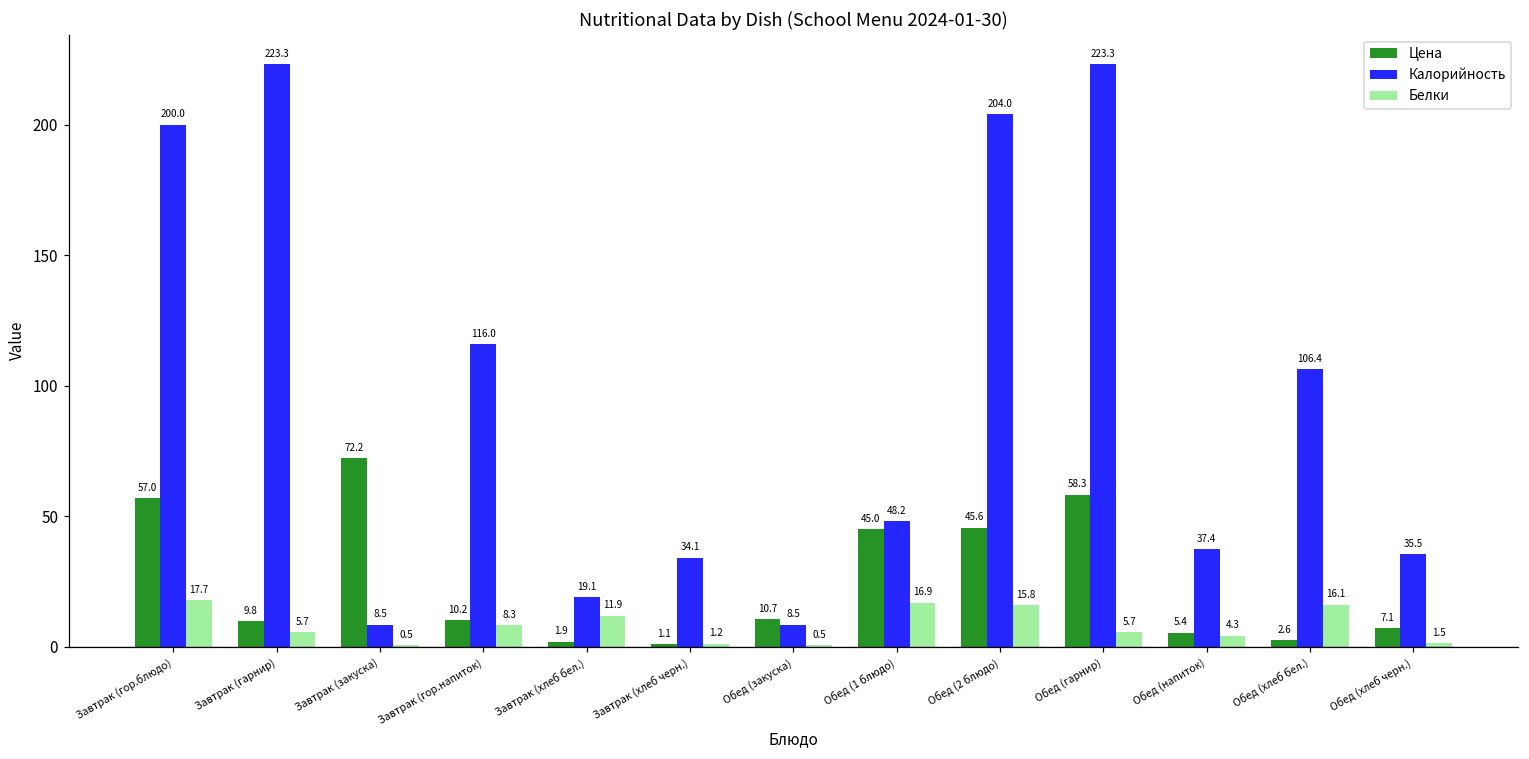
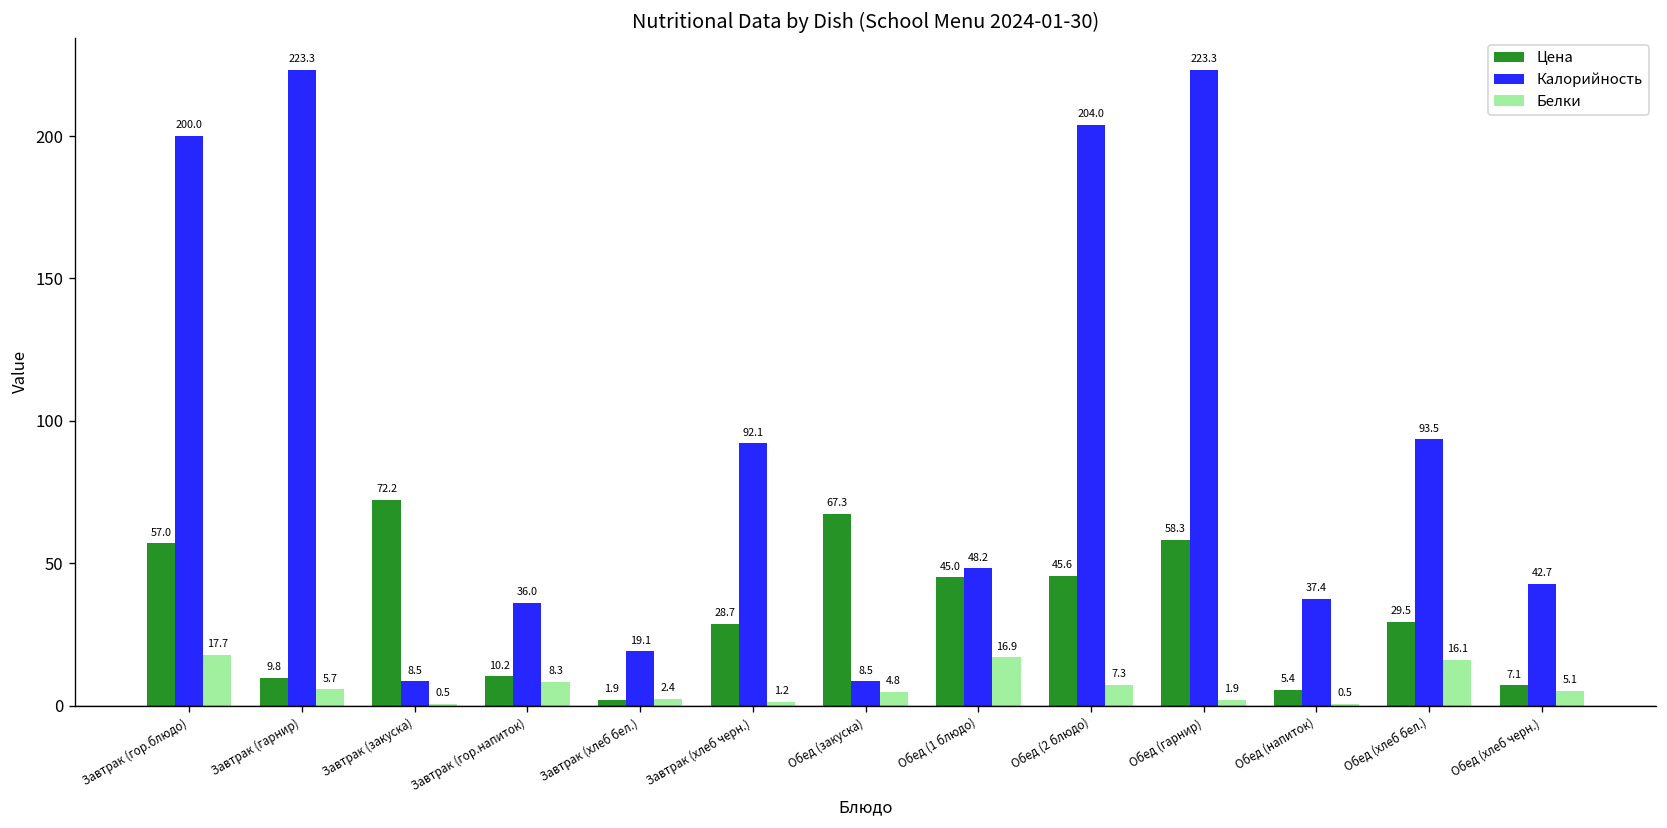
Калорийность, Завтрак (гор.напиток): 116.0 -> 36.0
Белки, Завтрак (хлеб бел.): 11.9 -> 2.4
Цена, Завтрак (хлеб черн.): 1.1 -> 28.7
Калорийность, Завтрак (хлеб черн.): 34.1 -> 92.1
Цена, Обед (закуска): 10.7 -> 67.3
Белки, Обед (закуска): 0.5 -> 4.8
Белки, Обед (2 блюдо): 15.8 -> 7.3
Белки, Обед (гарнир): 5.7 -> 1.9
Белки, Обед (напиток): 4.3 -> 0.5
Цена, Обед (хлеб бел.): 2.6 -> 29.5
Калорийность, Обед (хлеб бел.): 106.4 -> 93.5
Калорийность, Обед (хлеб черн.): 35.5 -> 42.7
Белки, Обед (хлеб черн.): 1.5 -> 5.1
